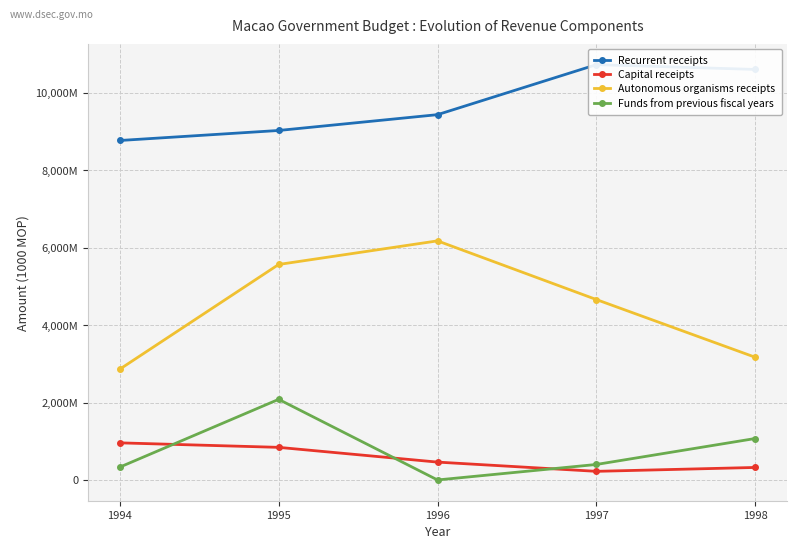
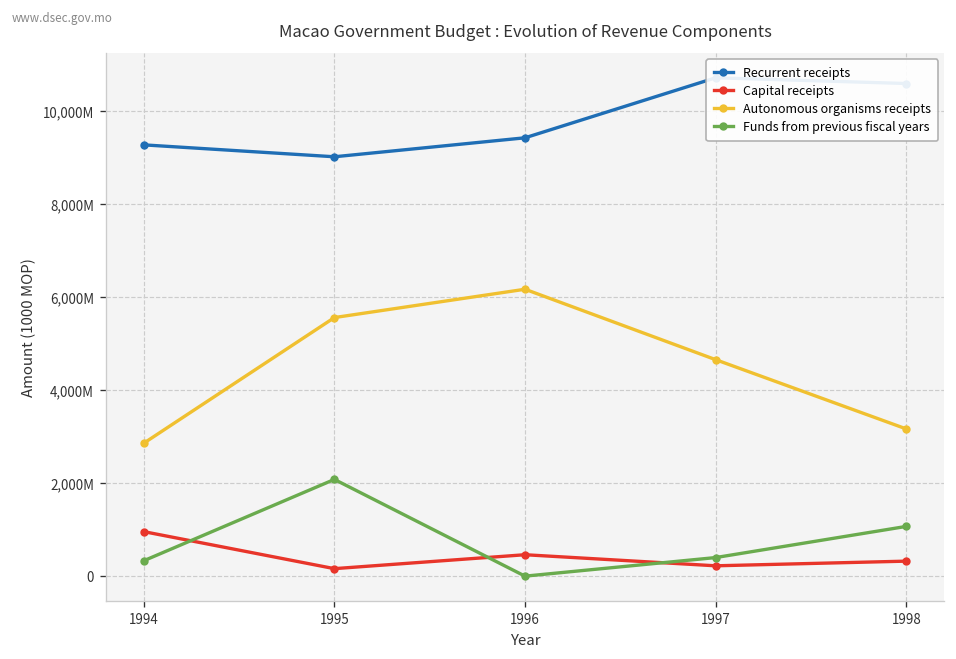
Recurrent receipts, 1994: 8,800,000,000 -> 9,300,000,000
Capital receipts, 1995: 800,000,000 -> 200,000,000
